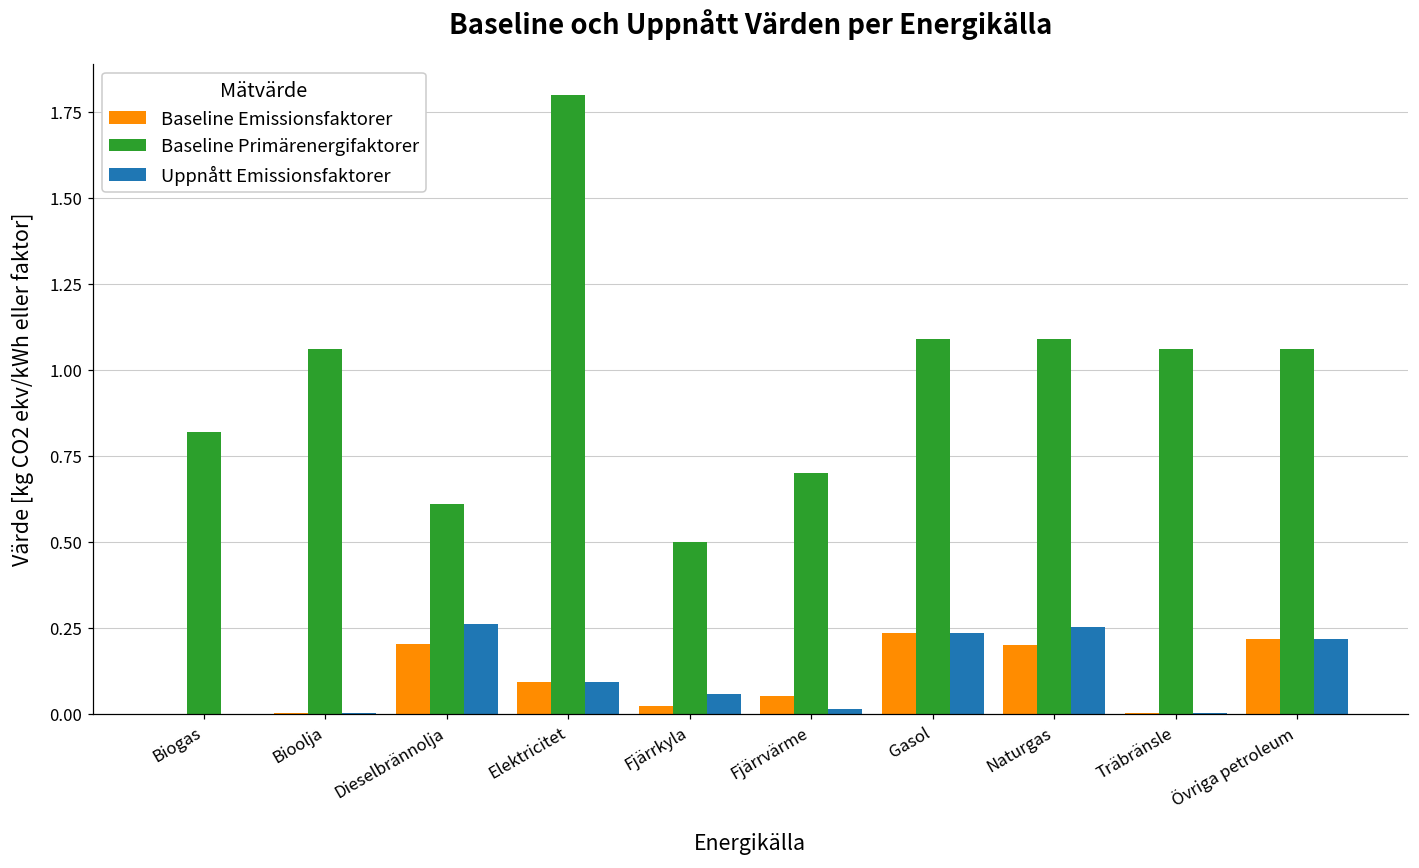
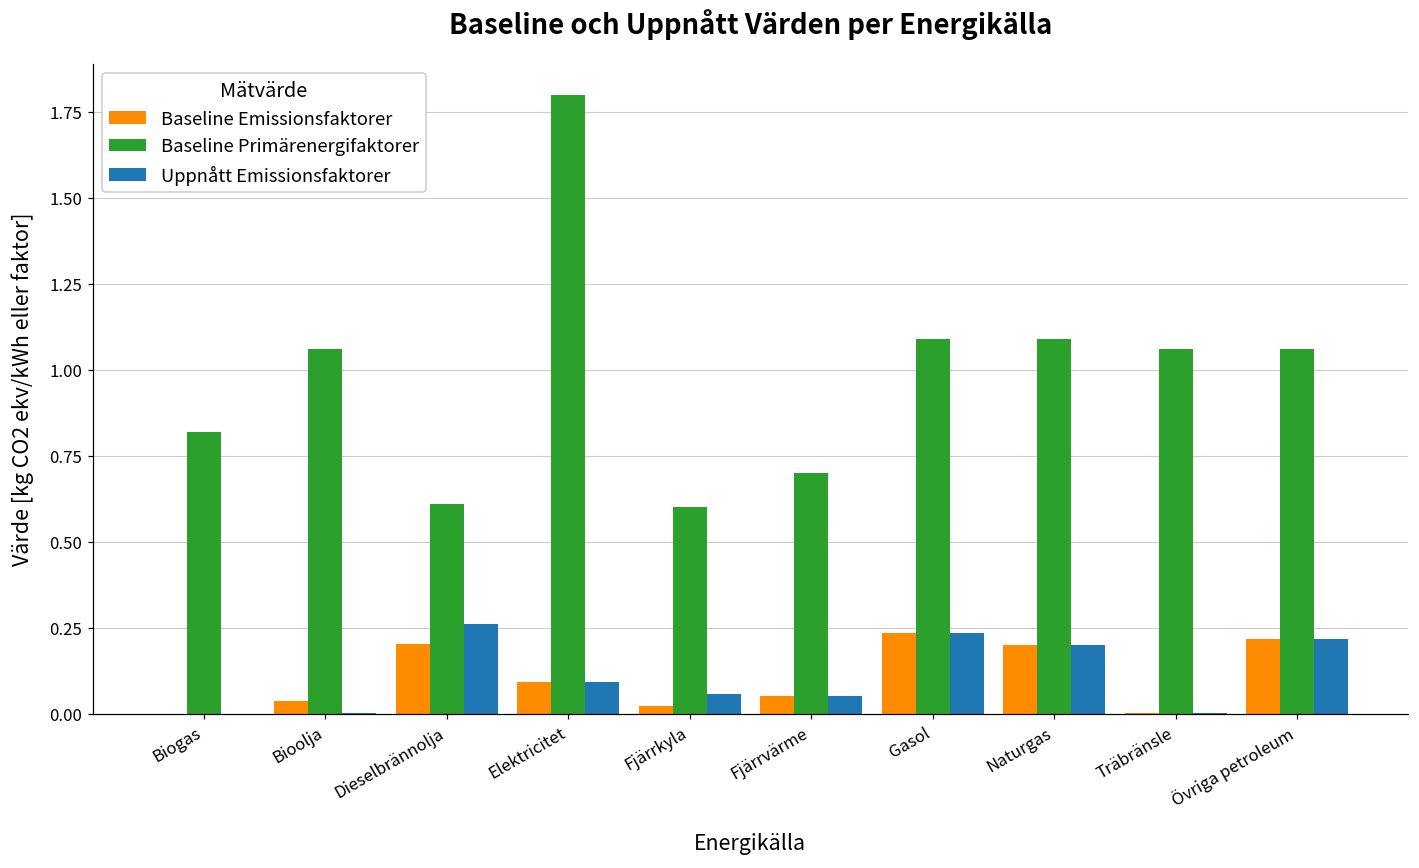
Baseline Emissionsfaktorer, Bioolja: 0.00 -> 0.04
Baseline Primärenergifaktorer, Fjärrkyla: 0.5 -> 0.6
Uppnått Emissionsfaktorer, Fjärrvärme: 0.01 -> 0.05
Uppnått Emissionsfaktorer, Naturgas: 0.25 -> 0.20
